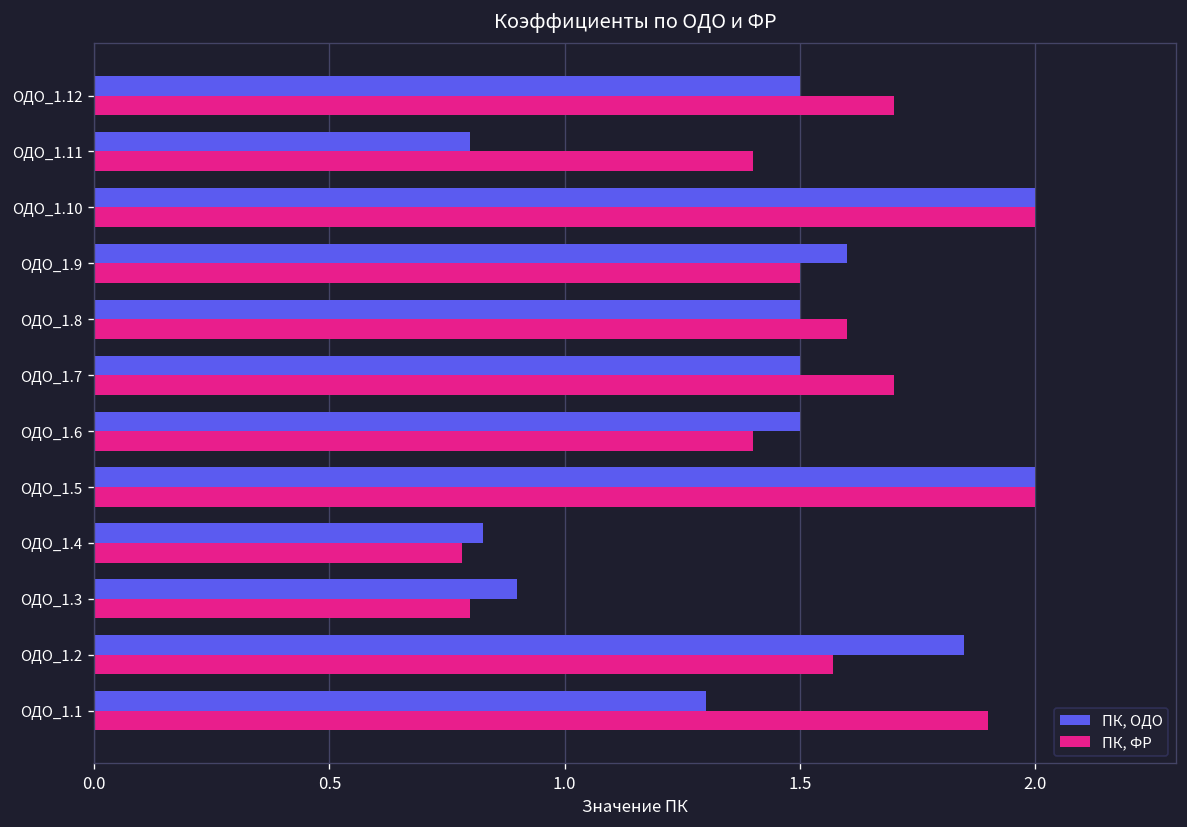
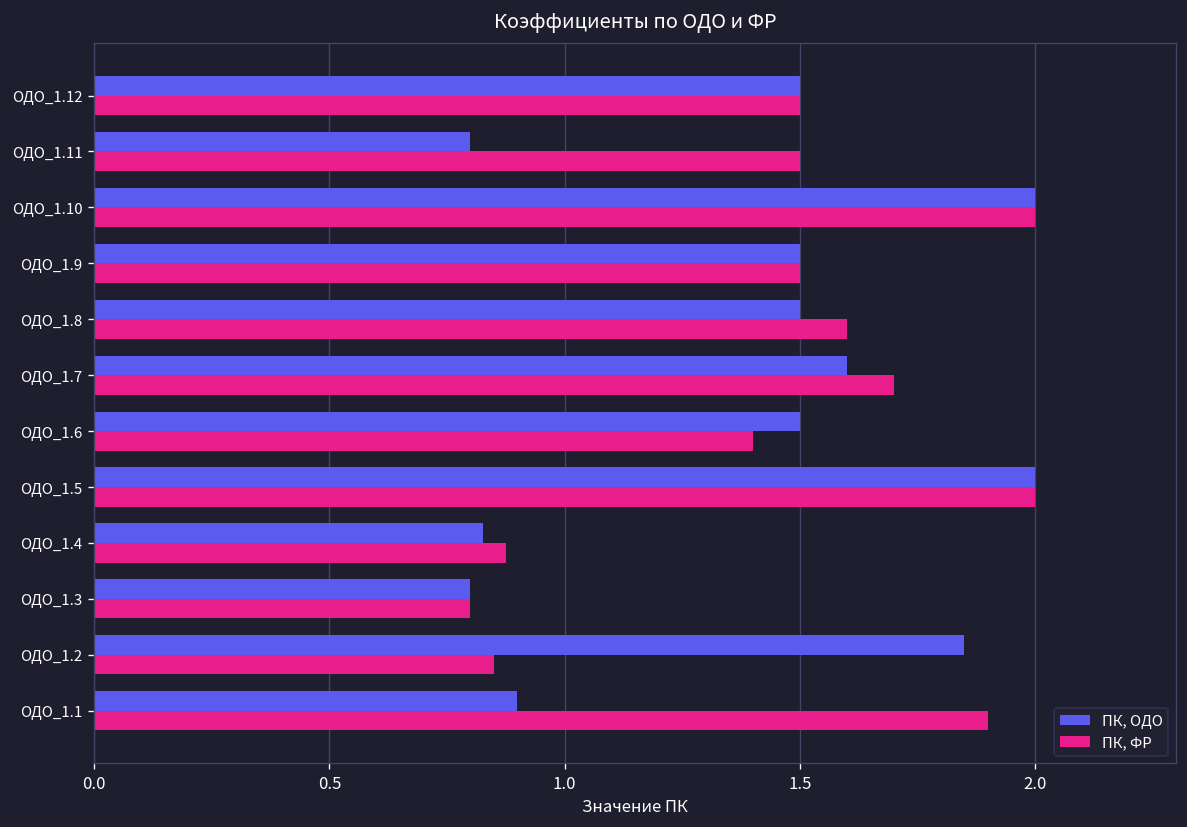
ПК, ФР, ОДО_1.12: 1.7 -> 1.5
ПК, ФР, ОДО_1.11: 1.4 -> 1.5
ПК, ОДО, ОДО_1.9: 1.6 -> 1.5
ПК, ОДО, ОДО_1.7: 1.5 -> 1.6
ПК, ФР, ОДО_1.4: 0.78 -> 0.88
ПК, ОДО, ОДО_1.3: 0.9 -> 0.8
ПК, ФР, ОДО_1.2: 1.57 -> 0.85
ПК, ОДО, ОДО_1.1: 1.3 -> 0.9
